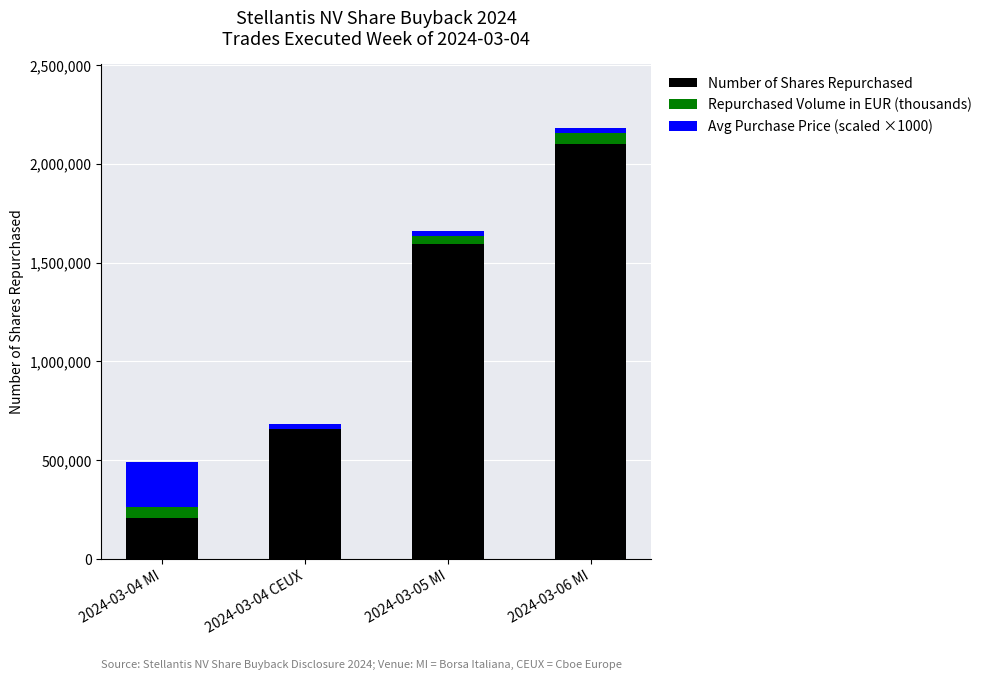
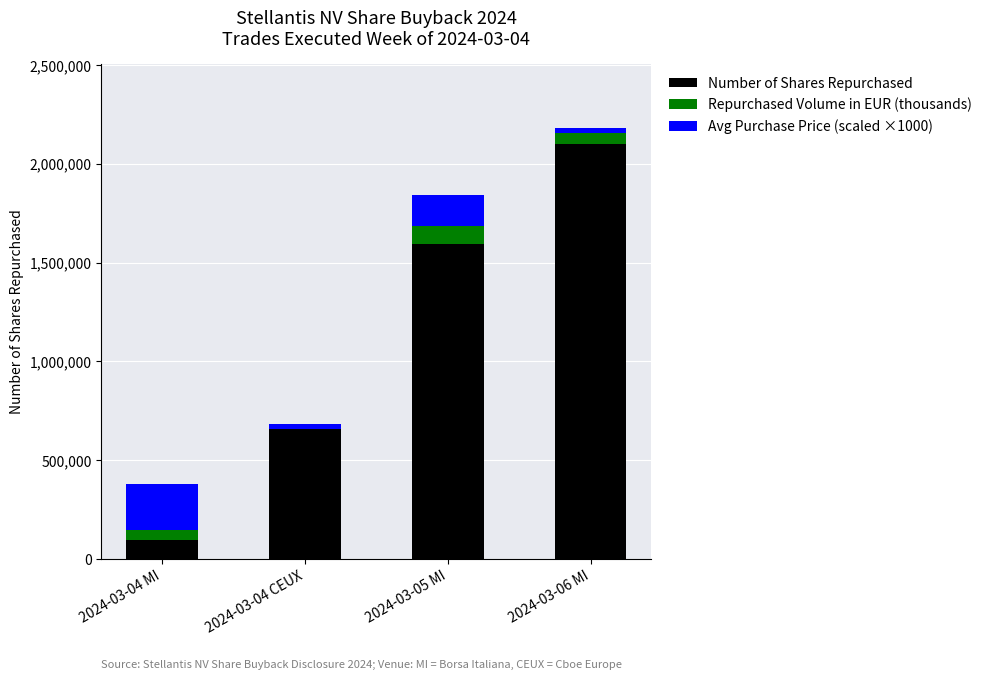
Number of Shares Repurchased, 2024-03-04 MI: 210,000 -> 100,000
Repurchased Volume in EUR (thousands), 2024-03-05 MI: 40,000 -> 90,000
Avg Purchase Price (scaled ×1000), 2024-03-05 MI: 20,000 -> 150,000
